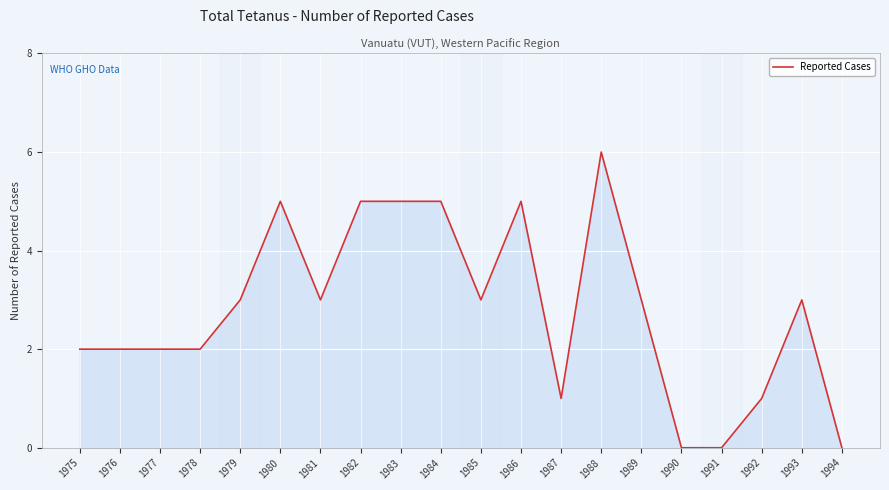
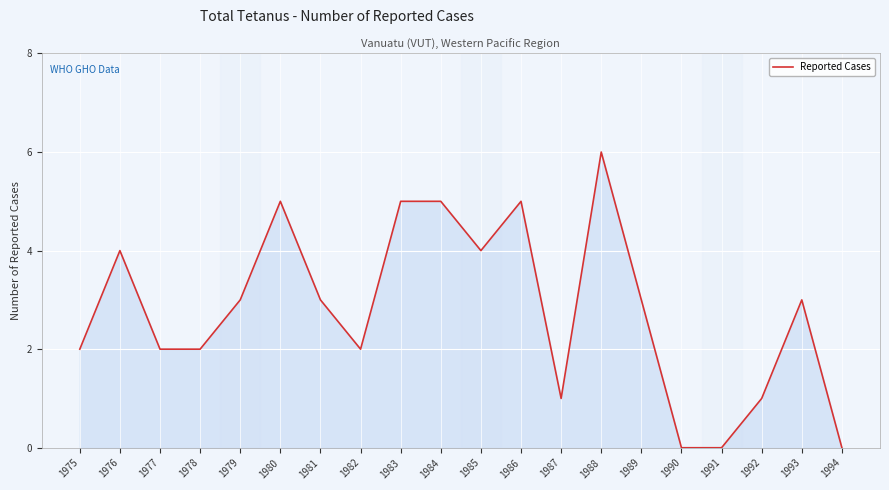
1976: 2 -> 4
1982: 5 -> 2
1985: 3 -> 4
